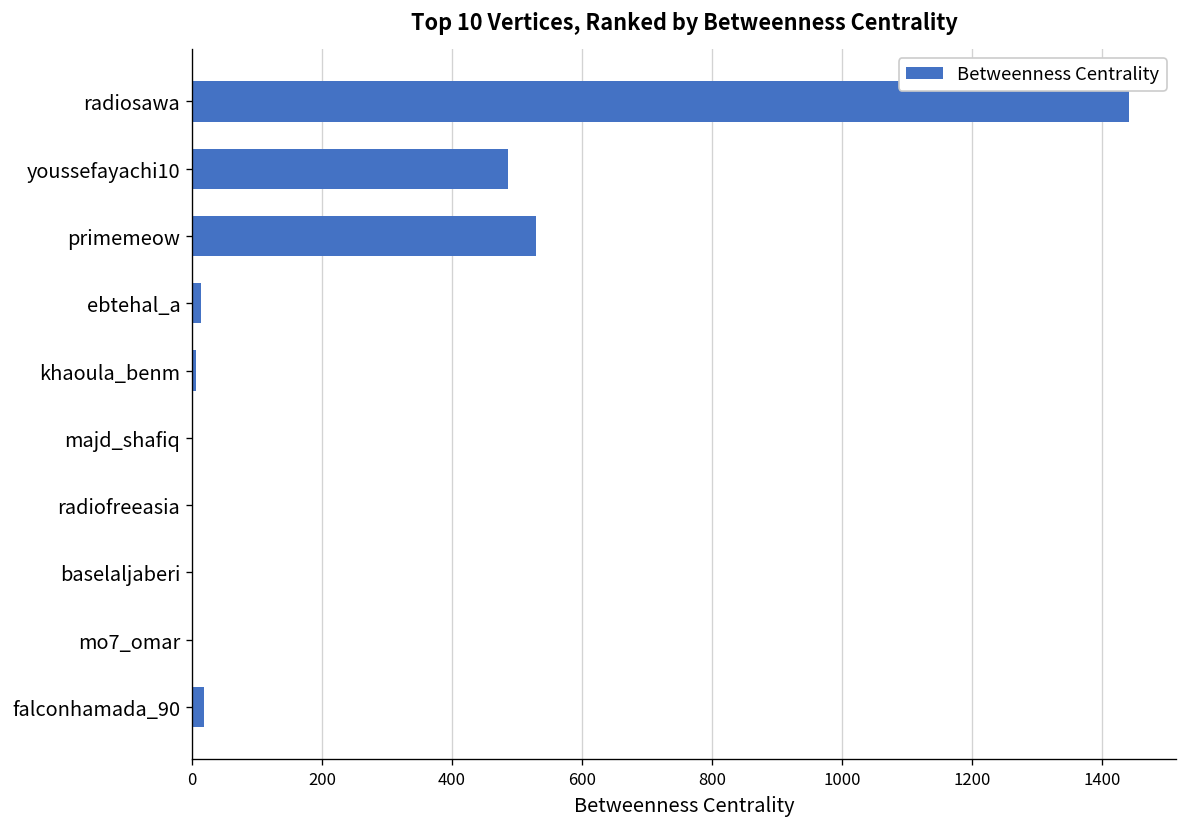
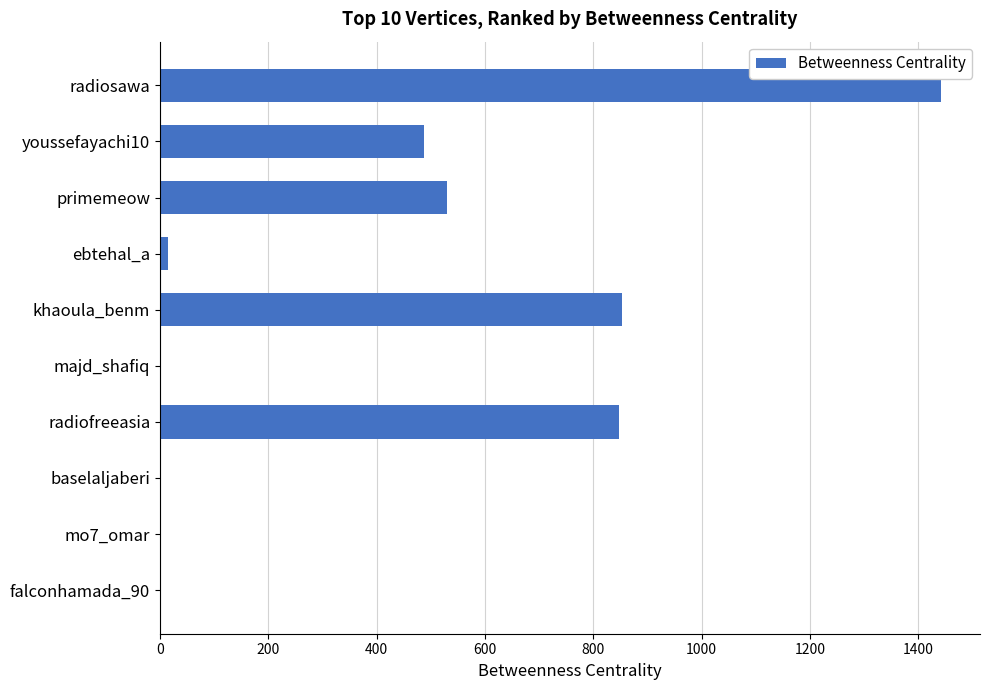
khaoula_benm: 10 -> 850
radiofreeasia: 0 -> 850
falconhamada_90: 20 -> 0
